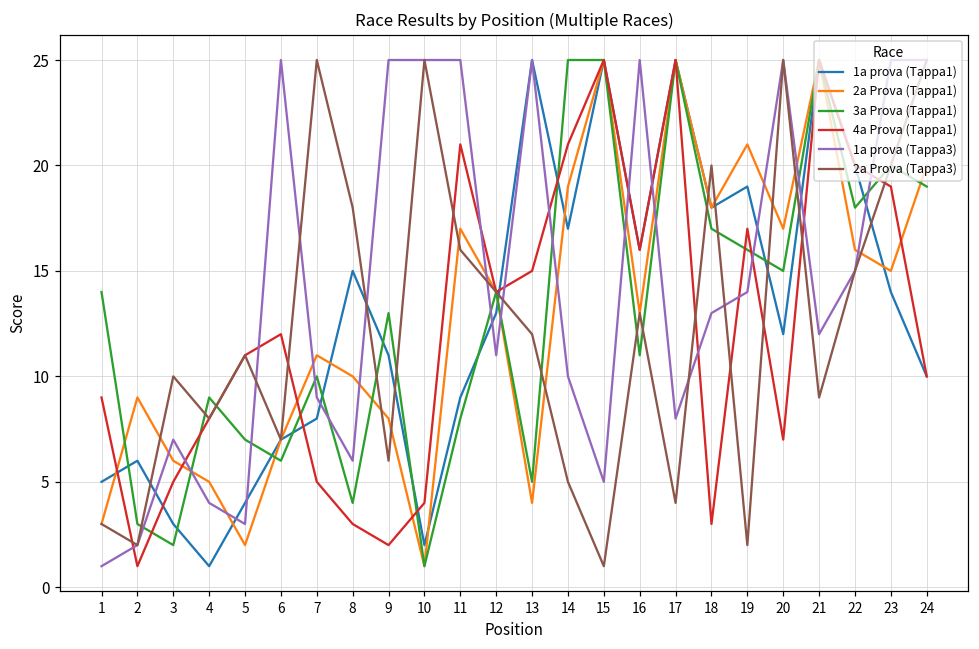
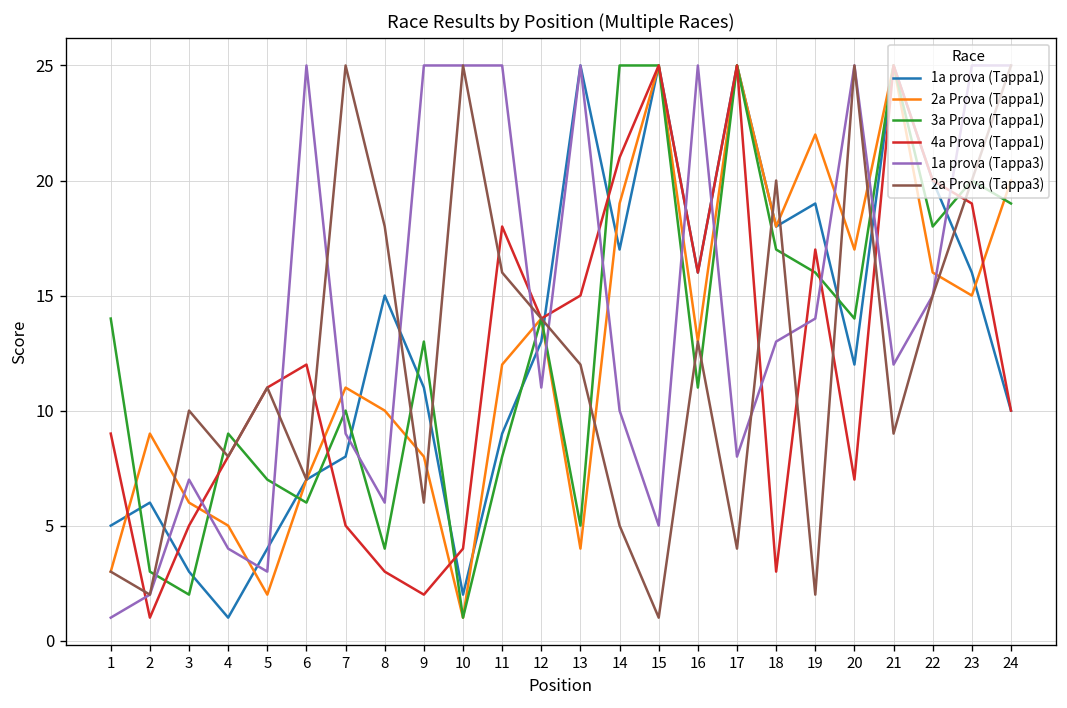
2a Prova (Tappa1), 11: 17 -> 12
4a Prova (Tappa1), 11: 21 -> 18
2a Prova (Tappa1), 19: 21 -> 22
3a Prova (Tappa1), 20: 15 -> 14
1a prova (Tappa1), 23: 14 -> 16
